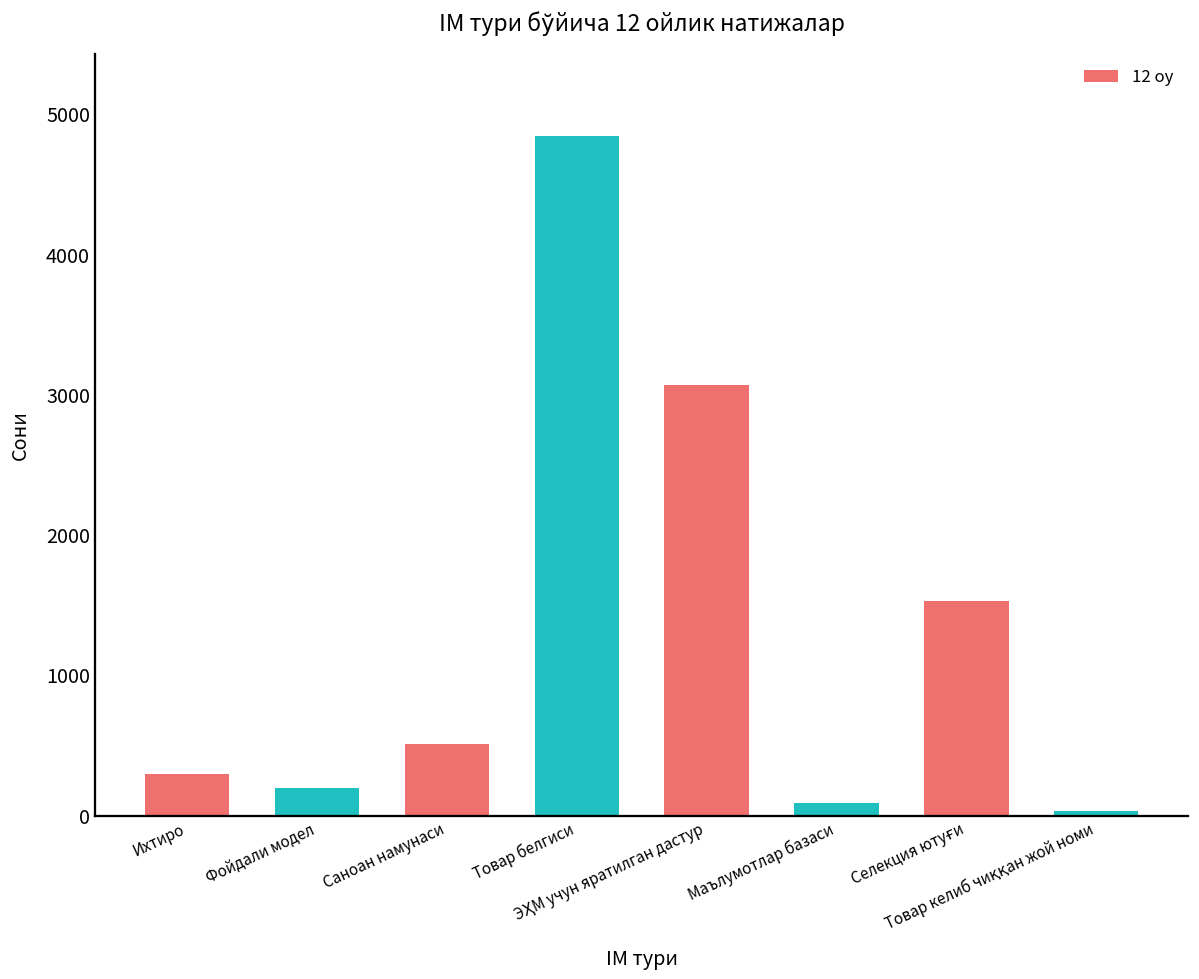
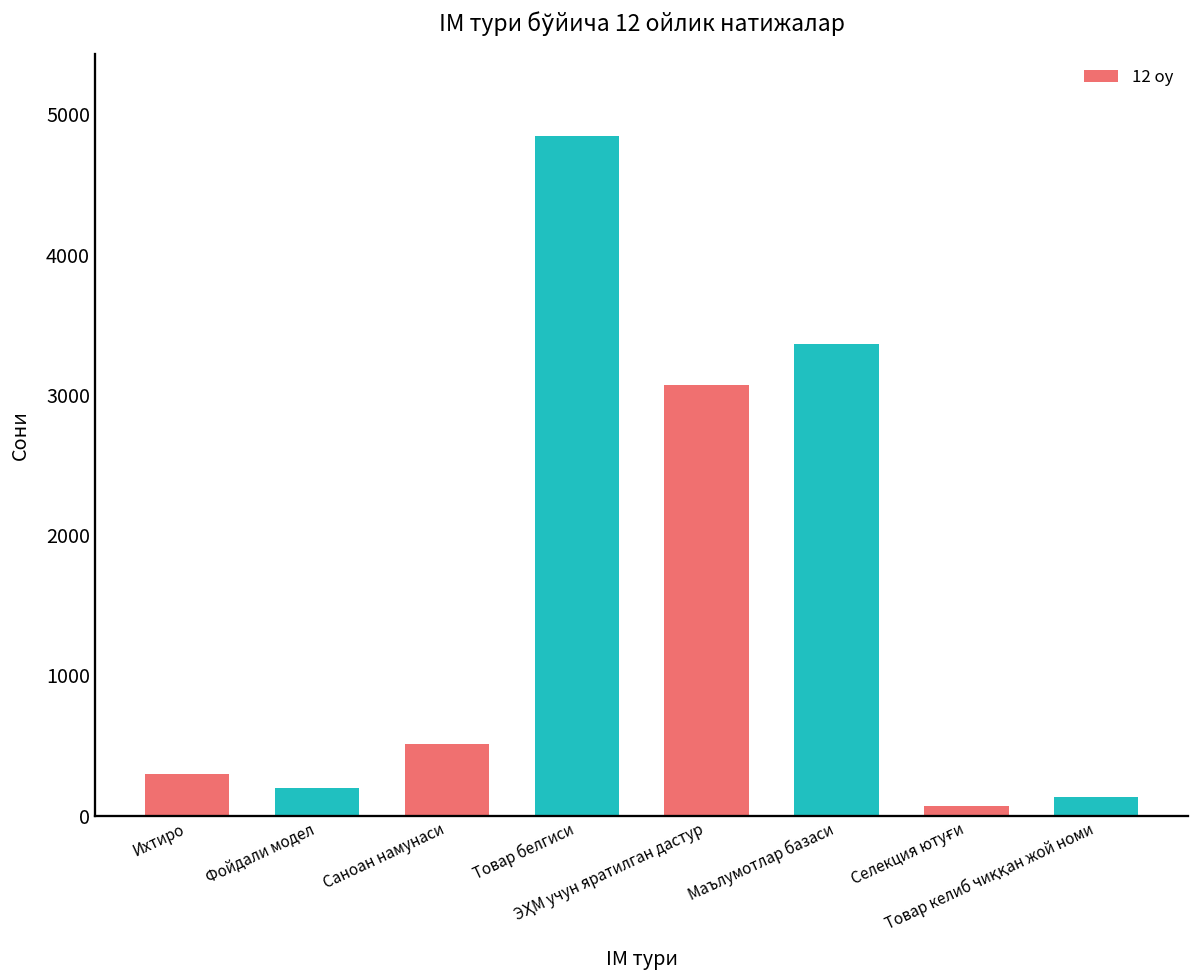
Маълумотлар базаси: 90 -> 3370
Селекция ютуғи: 1530 -> 70
Товар келиб чиққан жой номи: 40 -> 130
